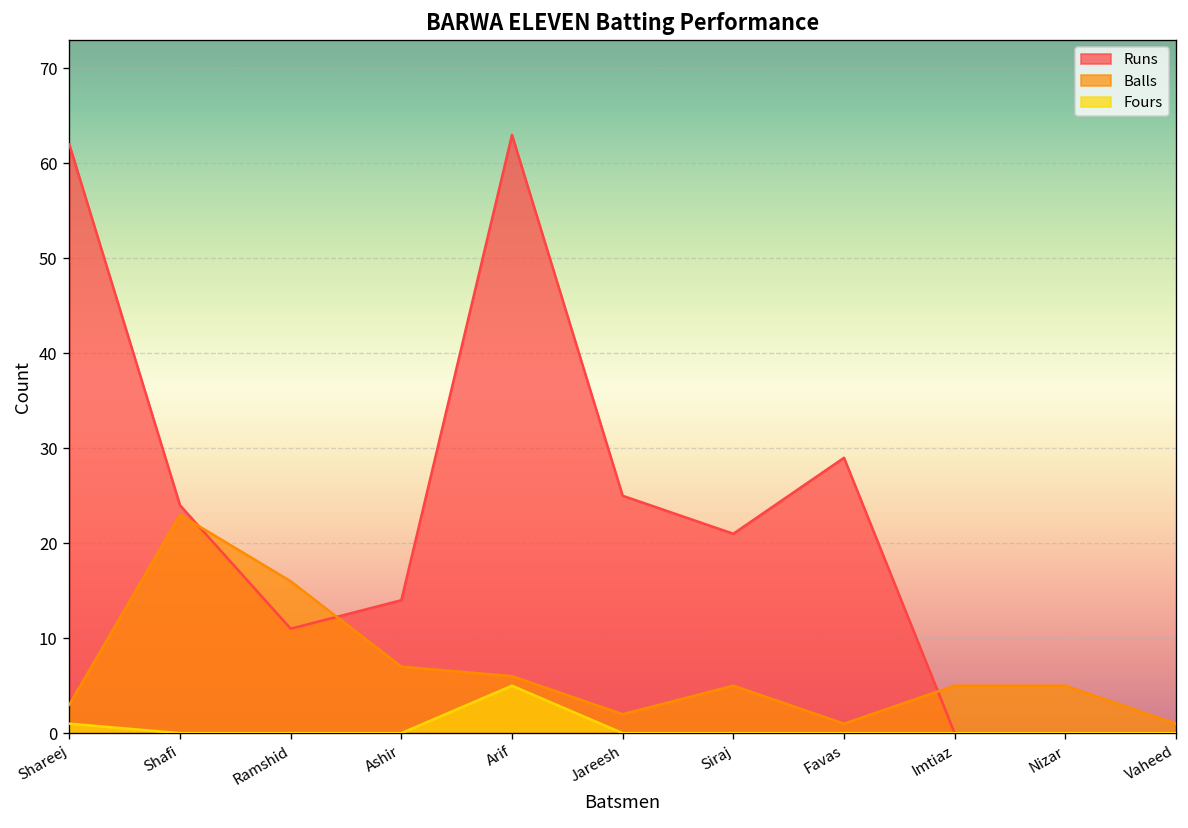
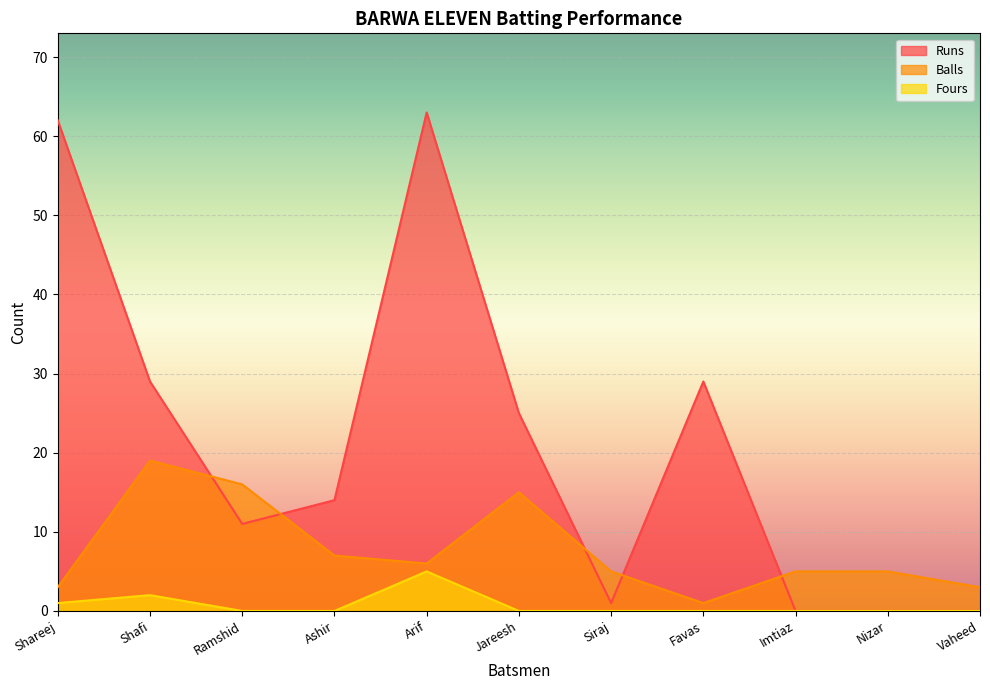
Runs, Shafi: 24 -> 29
Balls, Shafi: 23 -> 19
Fours, Shafi: 0 -> 2
Balls, Jareesh: 2 -> 15
Runs, Siraj: 21 -> 1
Balls, Vaheed: 1 -> 3
